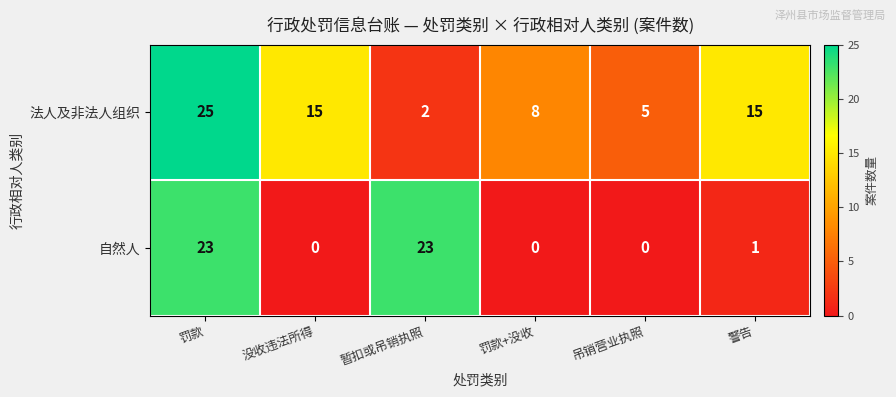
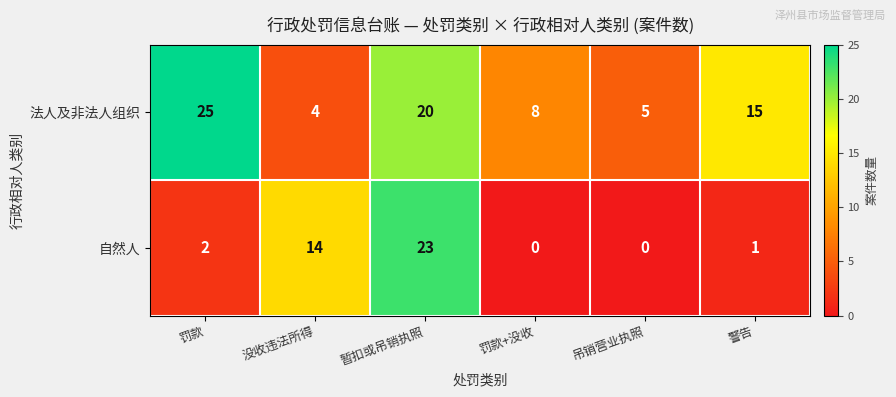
法人及非法人组织, 没收违法所得: 15 -> 4
法人及非法人组织, 暂扣或吊销执照: 2 -> 20
自然人, 罚款: 23 -> 2
自然人, 没收违法所得: 0 -> 14
